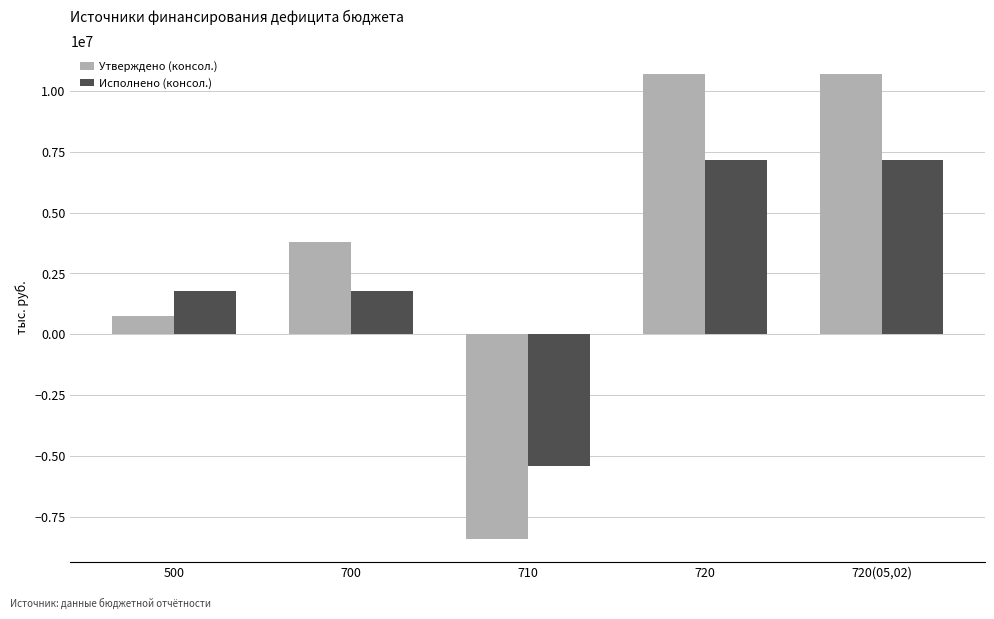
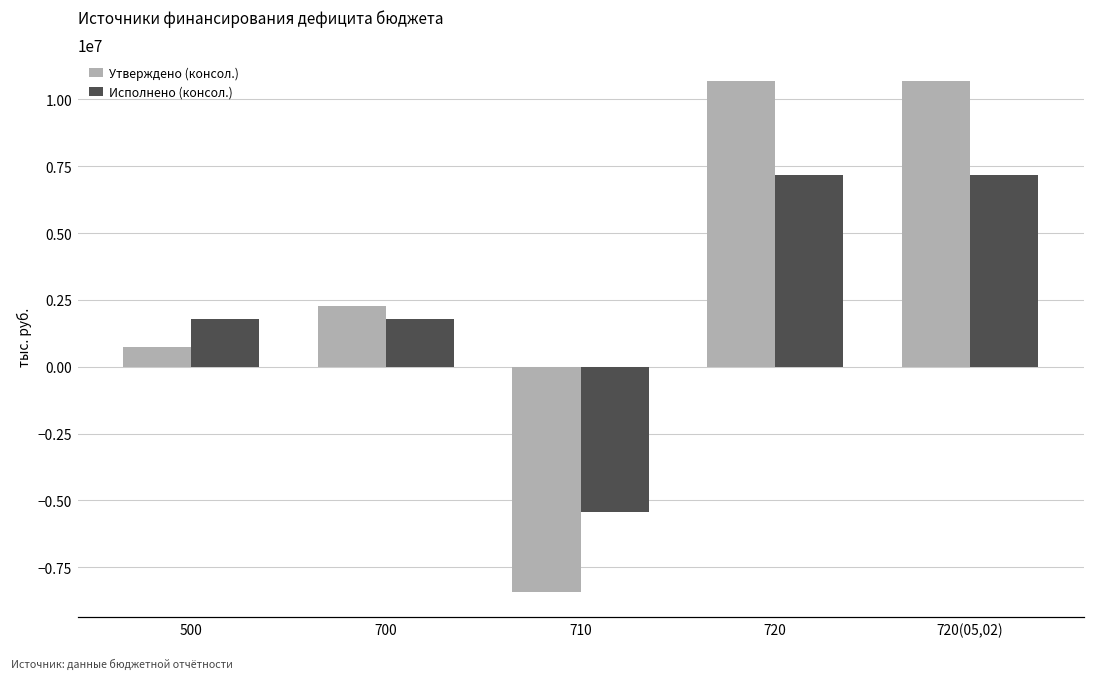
Утверждено (консол.), 700: 3800000 -> 2300000
